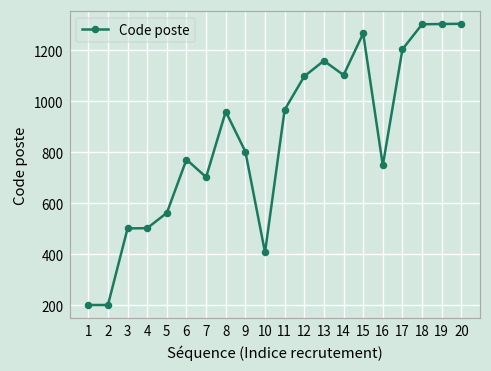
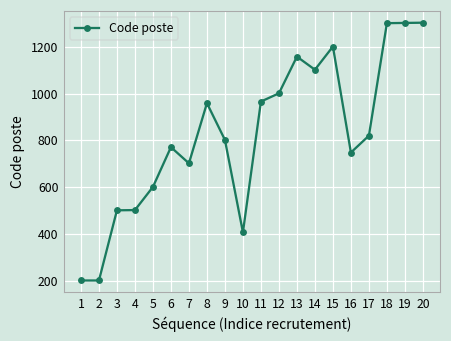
5: 560 -> 600
12: 1100 -> 1000
15: 1270 -> 1200
17: 1200 -> 820
